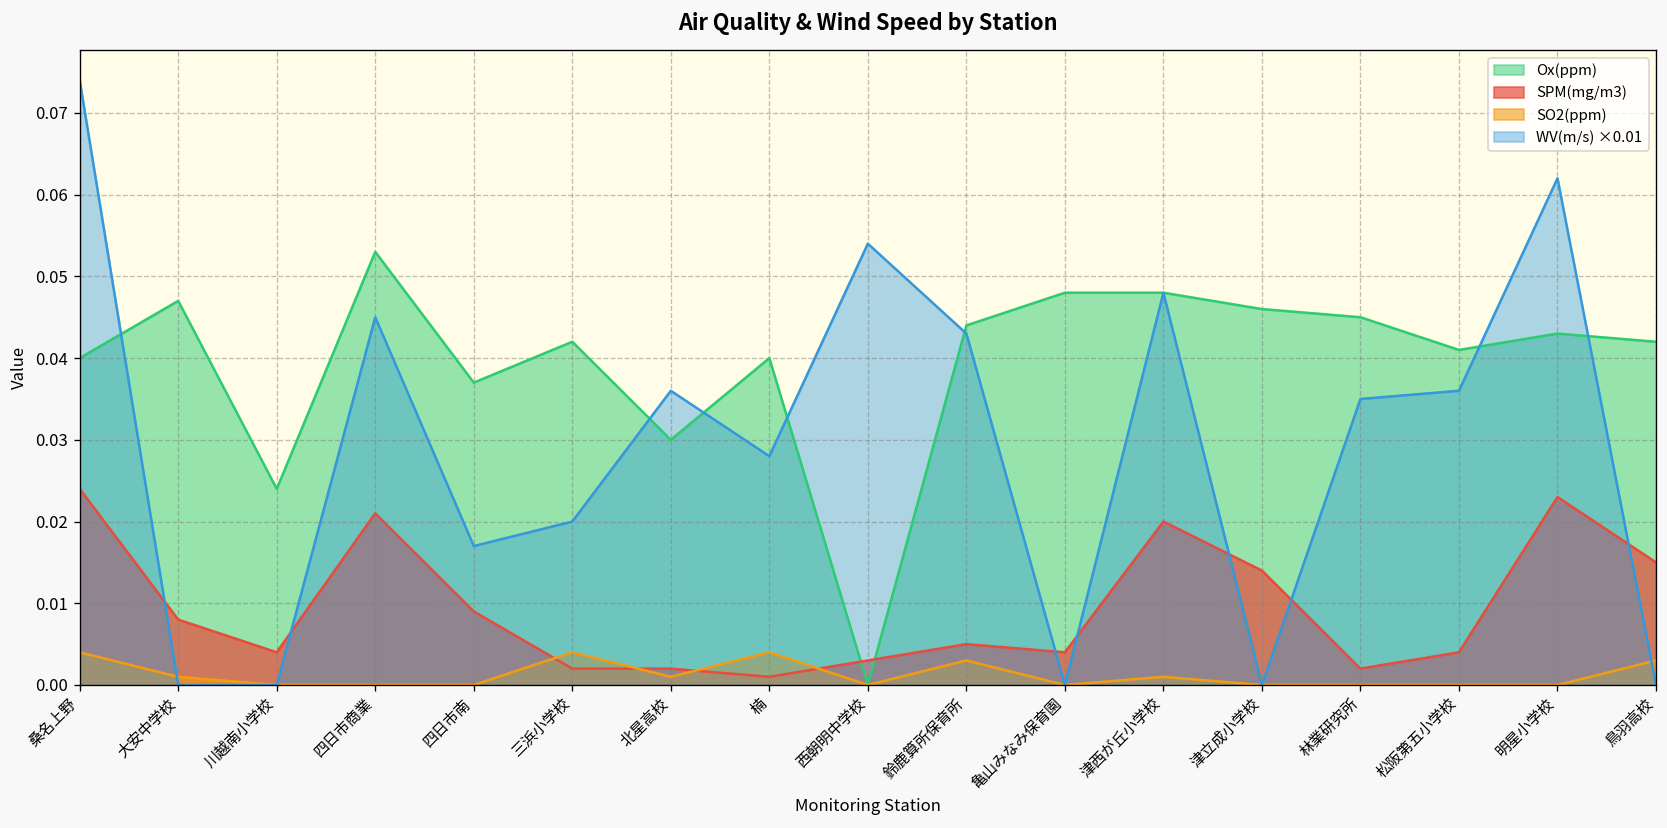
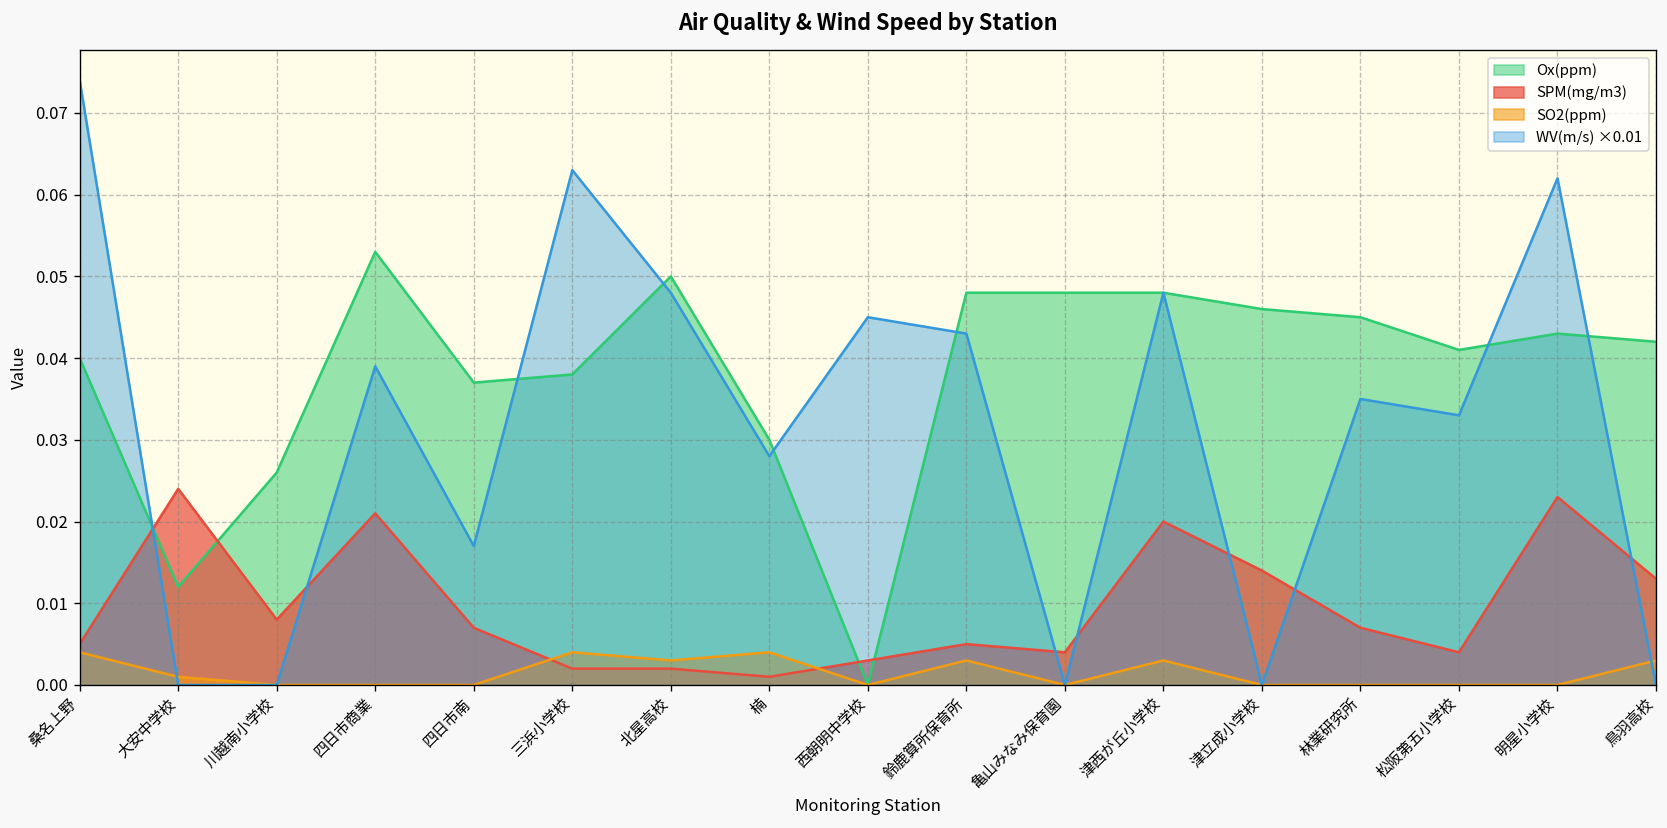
SPM(mg/m3), 桑名上野: 0.024 -> 0.005
Ox(ppm), 大安中学校: 0.047 -> 0.012
SPM(mg/m3), 大安中学校: 0.008 -> 0.024
Ox(ppm), 川越南小学校: 0.024 -> 0.026
SPM(mg/m3), 川越南小学校: 0.004 -> 0.008
WV(m/s) ×0.01, 四日市商業: 0.045 -> 0.039
SPM(mg/m3), 四日市南: 0.009 -> 0.007
Ox(ppm), 三浜小学校: 0.042 -> 0.038
WV(m/s) ×0.01, 三浜小学校: 0.020 -> 0.063
Ox(ppm), 北星高校: 0.03 -> 0.05
SO2(ppm), 北星高校: 0.001 -> 0.003
WV(m/s) ×0.01, 北星高校: 0.036 -> 0.048
Ox(ppm), 楠: 0.04 -> 0.03
WV(m/s) ×0.01, 西朝明中学校: 0.054 -> 0.045
Ox(ppm), 鈴鹿算所保育所: 0.044 -> 0.048
SO2(ppm), 津西が丘小学校: 0.001 -> 0.003
SPM(mg/m3), 林業研究所: 0.002 -> 0.007
WV(m/s) ×0.01, 松阪第五小学校: 0.036 -> 0.033
SPM(mg/m3), 鳥羽高校: 0.015 -> 0.013
